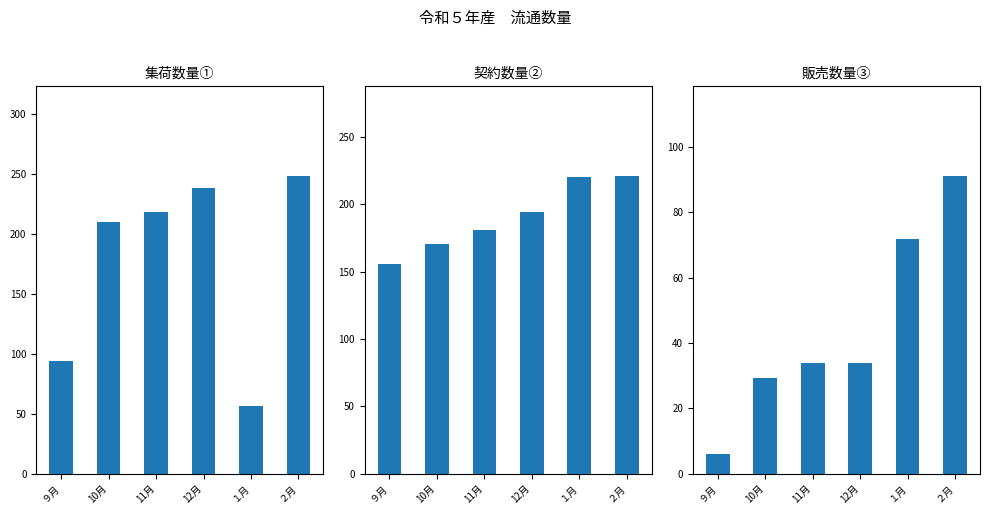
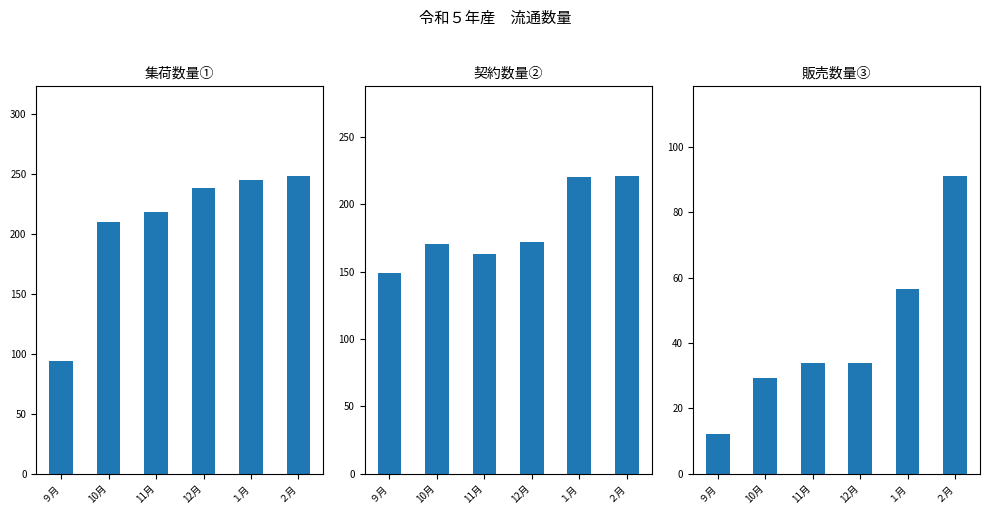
集荷数量①, １月: 56 -> 245
契約数量②, ９月: 156 -> 149
契約数量②, 11月: 181 -> 164
契約数量②, 12月: 194 -> 172
販売数量③, ９月: 6 -> 12
販売数量③, １月: 72 -> 57
